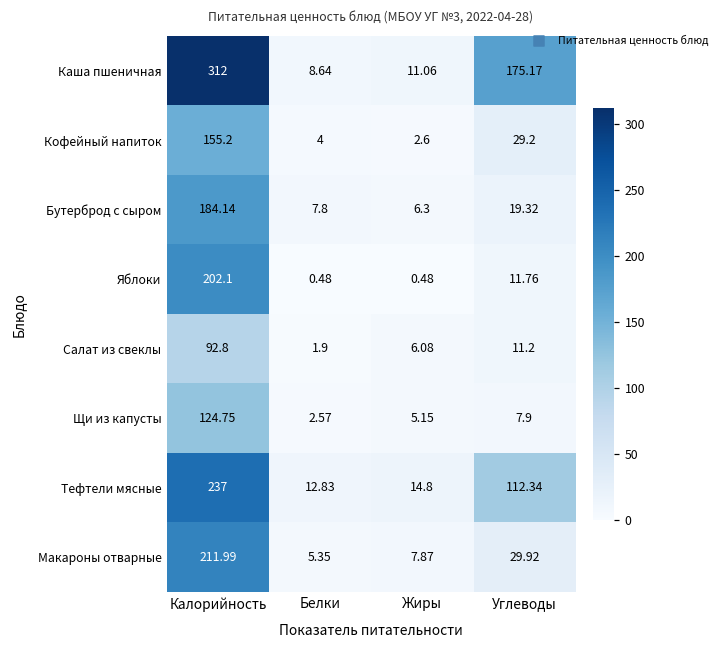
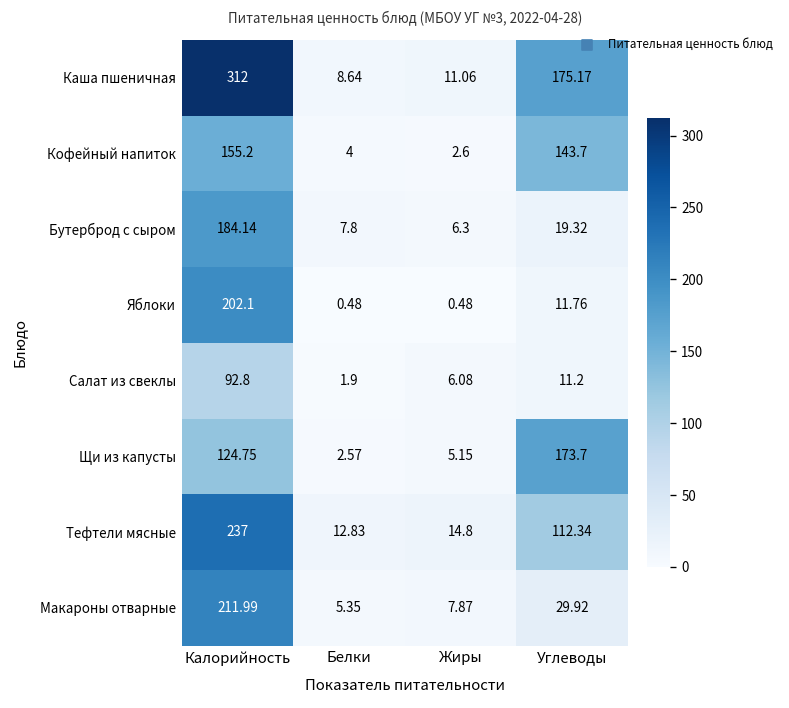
Кофейный напиток, Углеводы: 29.2 -> 143.7
Щи из капусты, Углеводы: 7.9 -> 173.7
